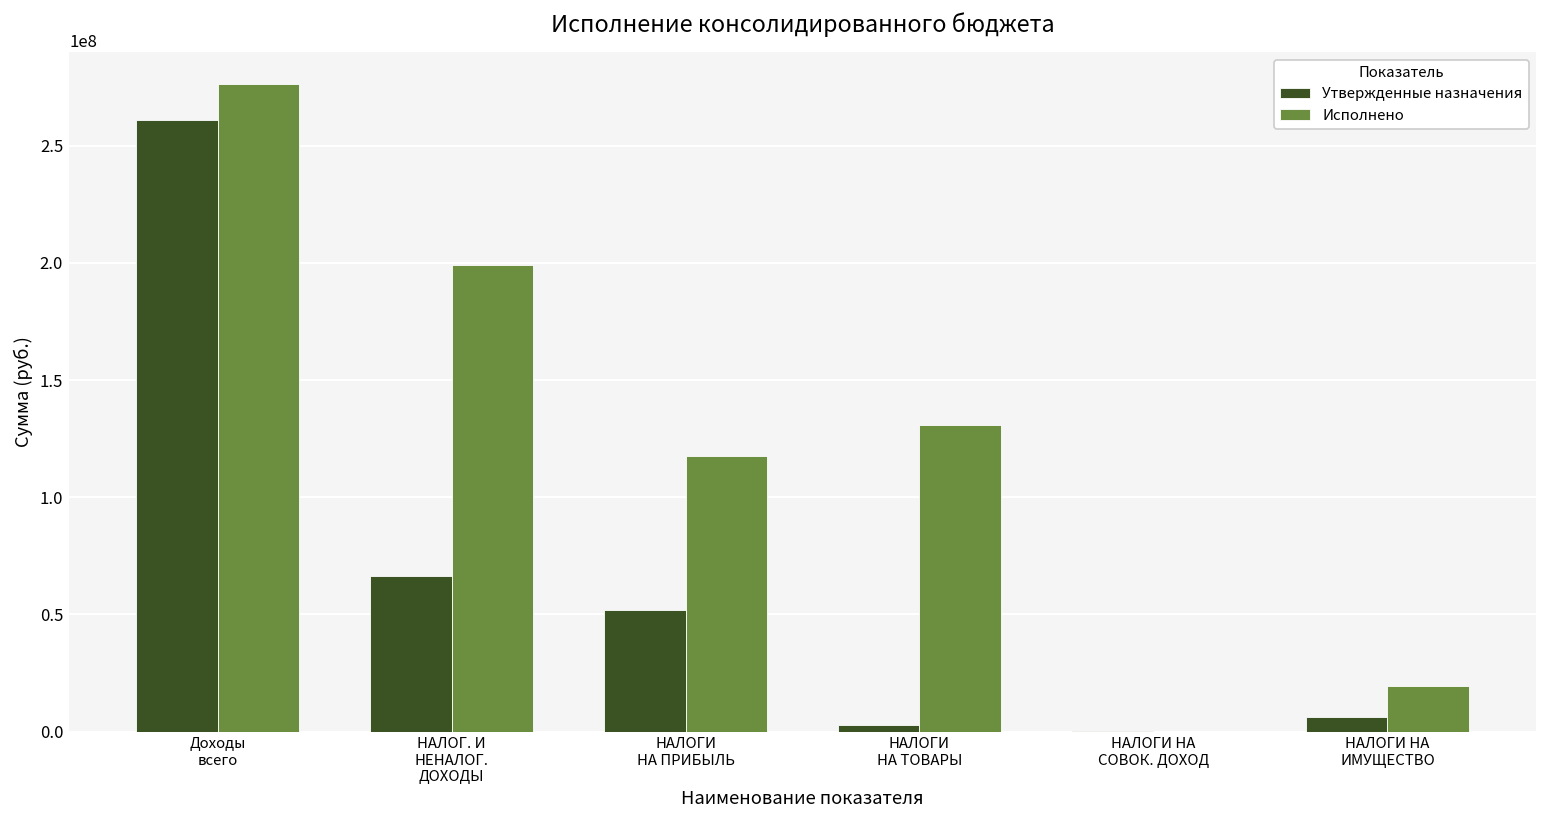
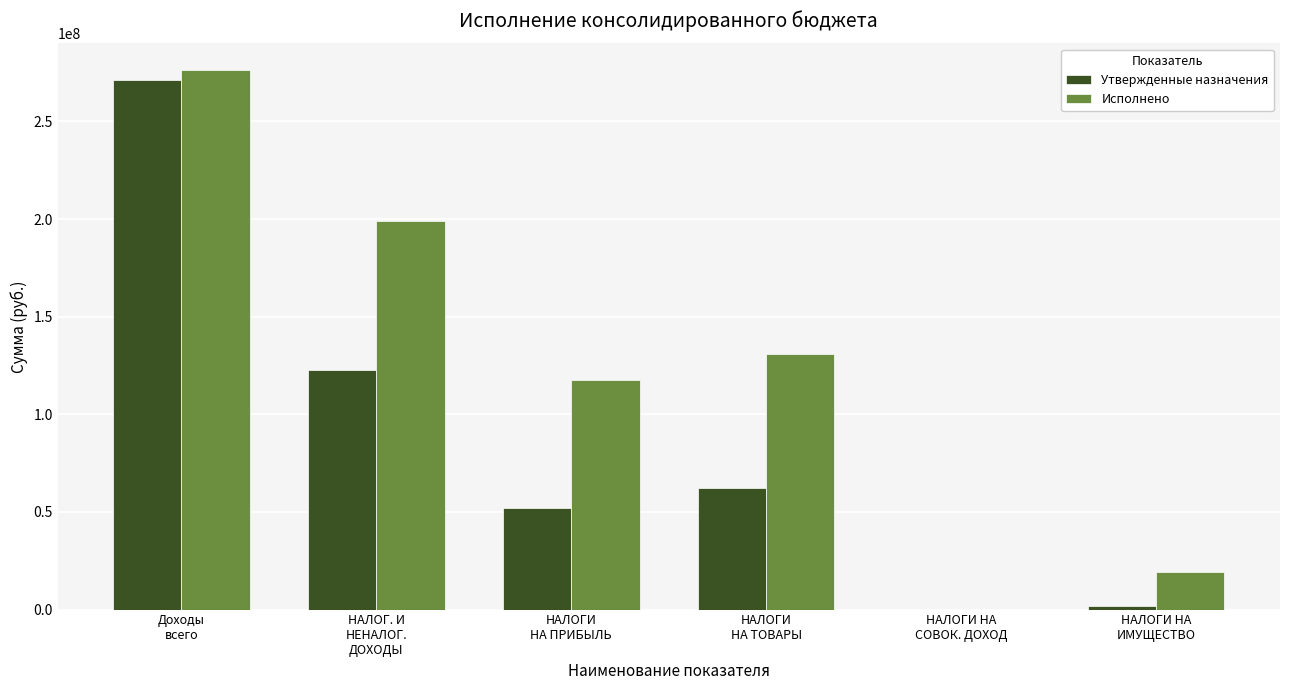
Утвержденные назначения, Доходы всего: 261000000 -> 271000000
Утвержденные назначения, НАЛОГ. И НЕНАЛОГ. ДОХОДЫ: 66000000 -> 123000000
Утвержденные назначения, НАЛОГИ НА ТОВАРЫ: 3000000 -> 62000000
Утвержденные назначения, НАЛОГИ НА ИМУЩЕСТВО: 6000000 -> 2000000
